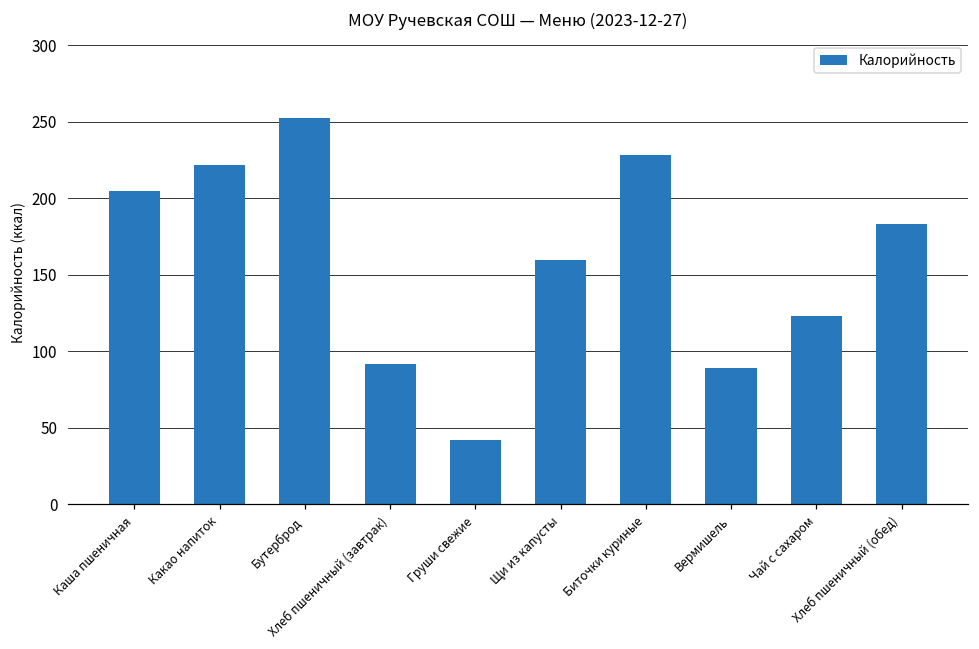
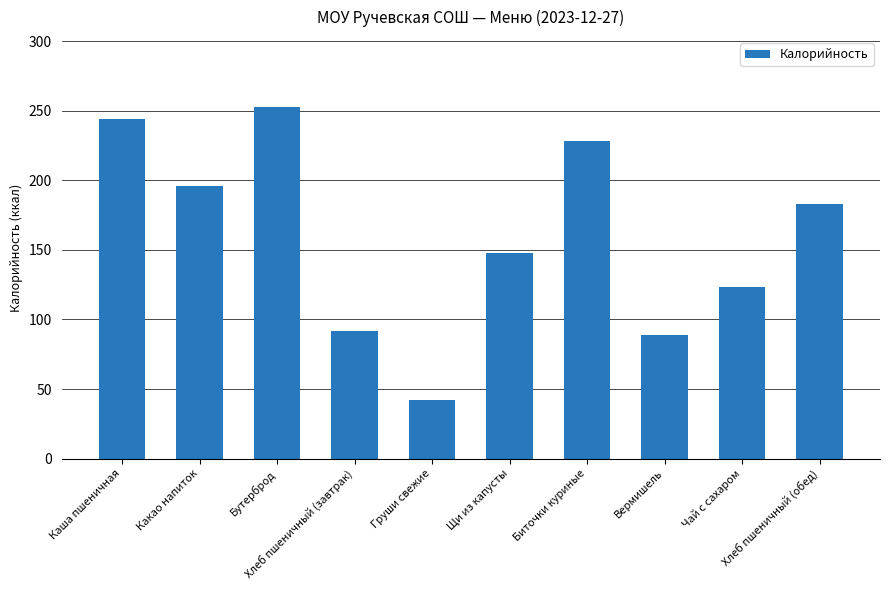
Каша пшеничная: 205 -> 244
Какао напиток: 222 -> 196
Щи из капусты: 160 -> 148
